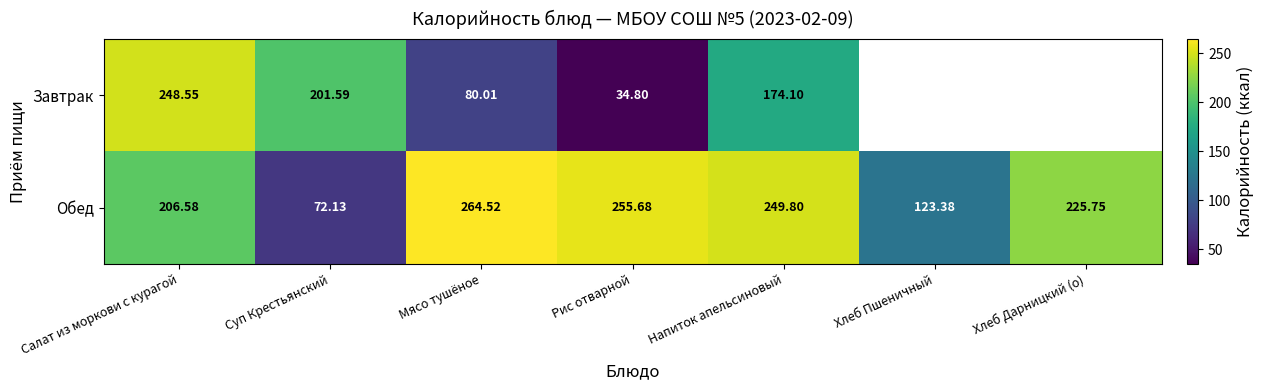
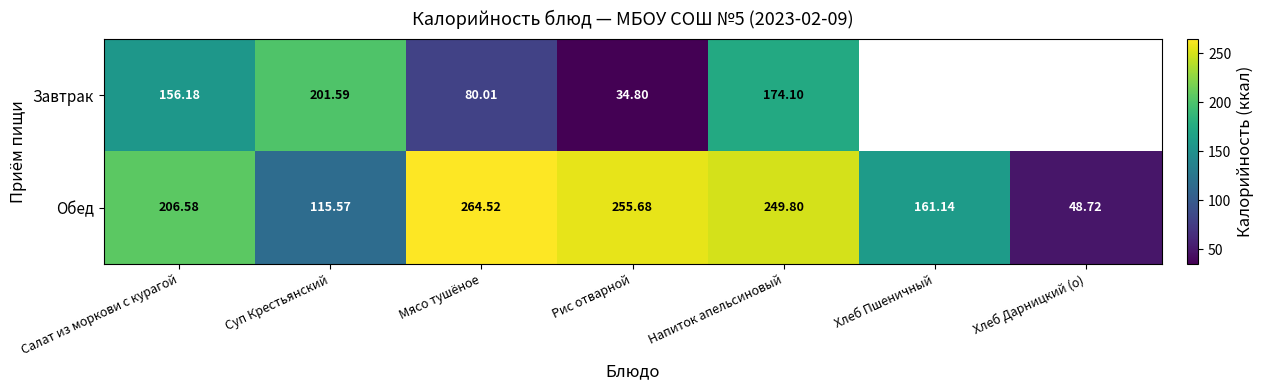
Завтрак, Салат из моркови с курагой: 248.55 -> 156.18
Обед, Суп Крестьянский: 72.13 -> 115.57
Обед, Хлеб Пшеничный: 123.38 -> 161.14
Обед, Хлеб Дарницкий (о): 225.75 -> 48.72
